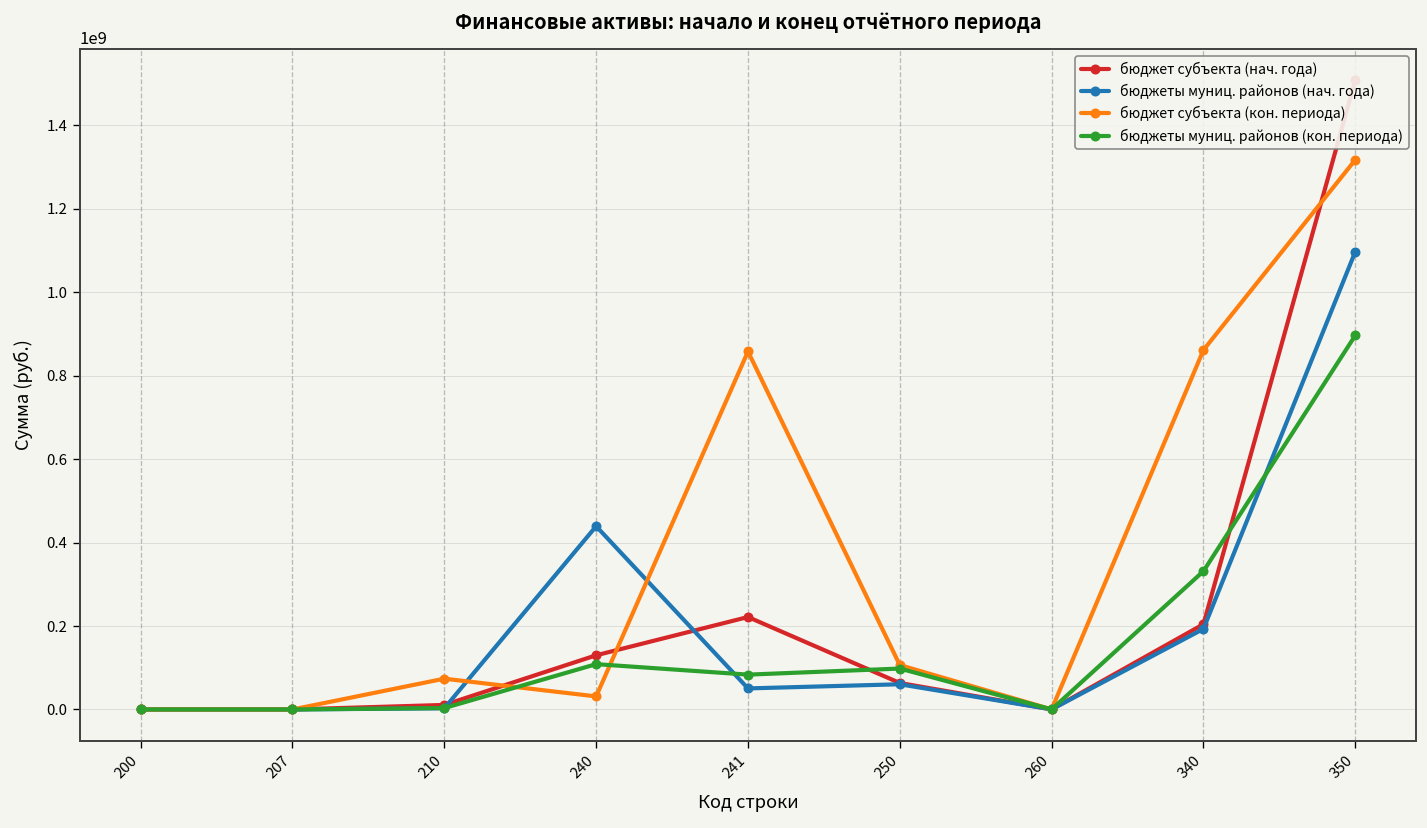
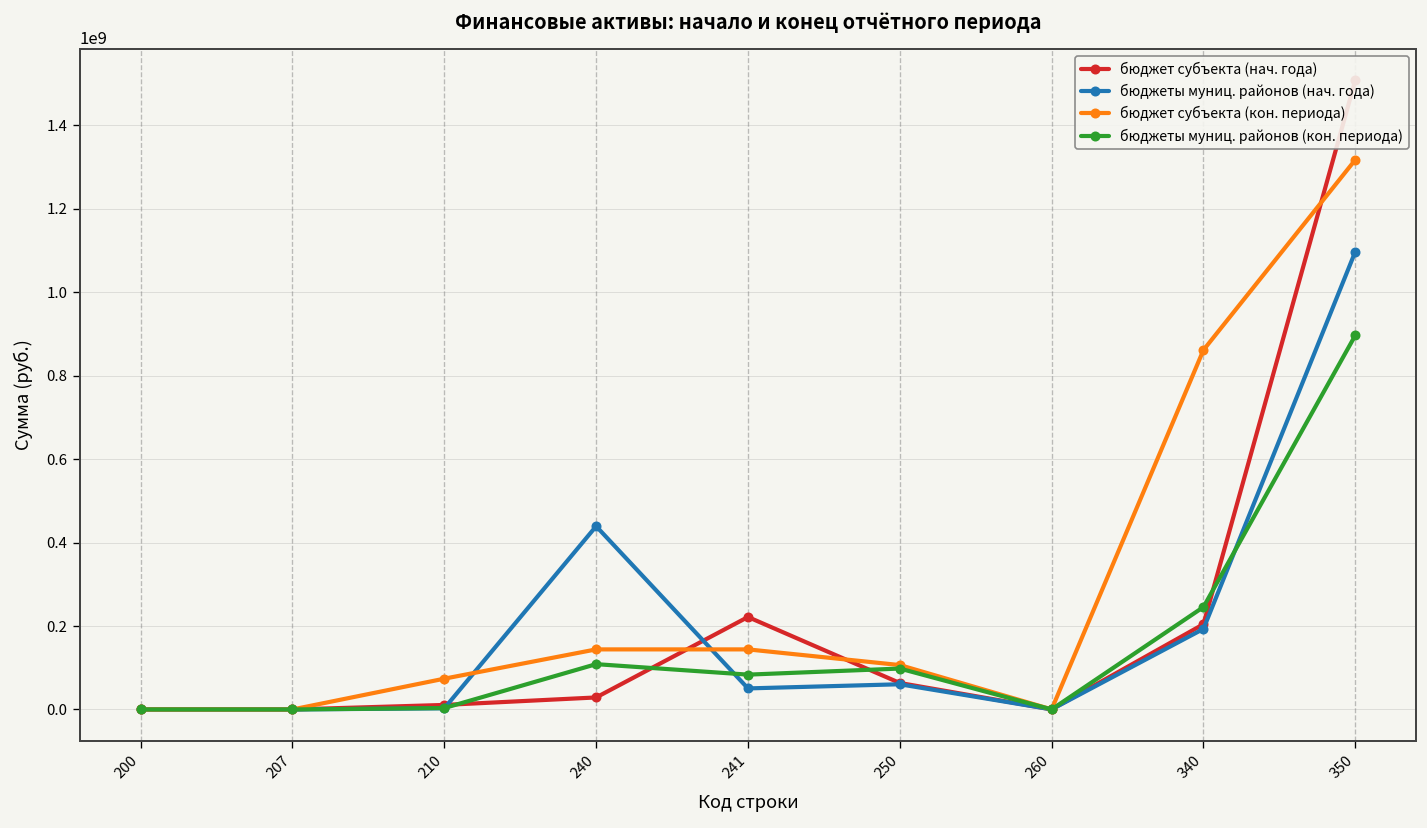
бюджет субъекта (нач. года), 240: 130000000 -> 30000000
бюджет субъекта (кон. периода), 240: 30000000 -> 140000000
бюджет субъекта (кон. периода), 241: 860000000 -> 140000000
бюджеты муниц. районов (кон. периода), 340: 330000000 -> 250000000
